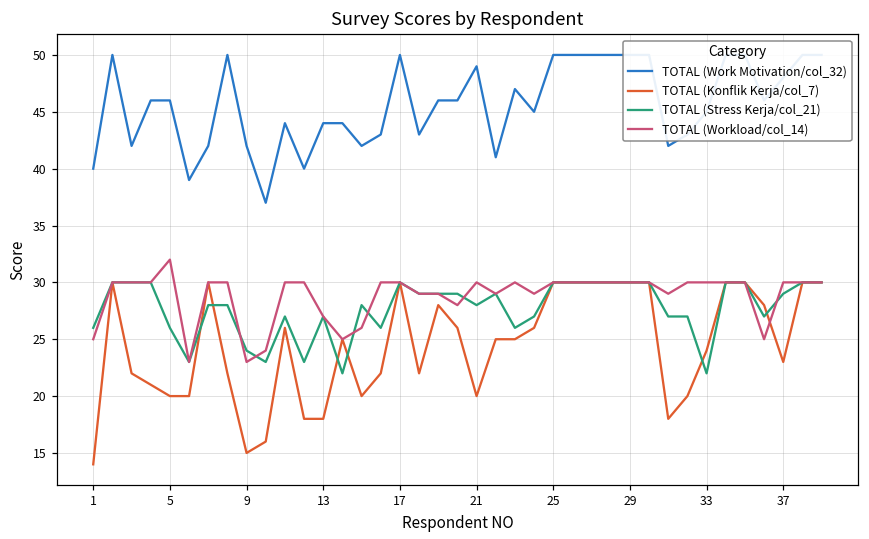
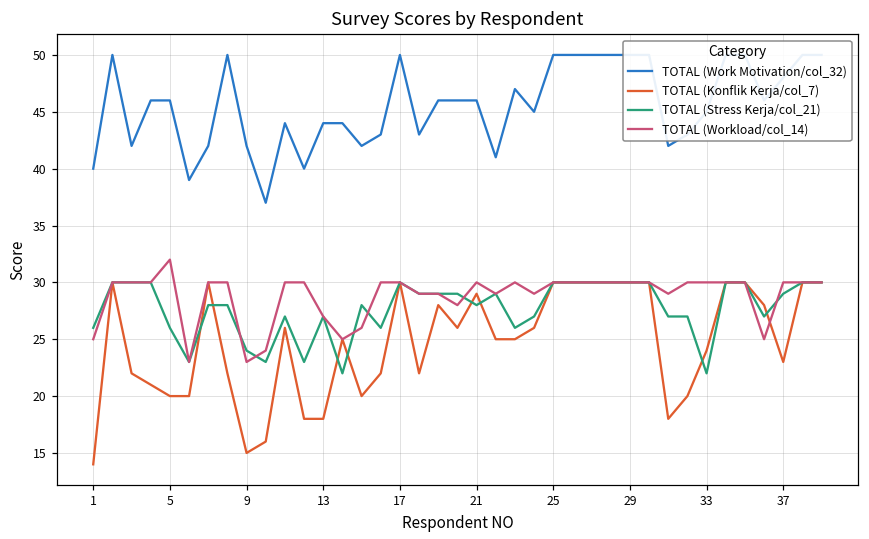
TOTAL (Work Motivation/col_32), 21: 49 -> 46
TOTAL (Konflik Kerja/col_7), 21: 20 -> 29
